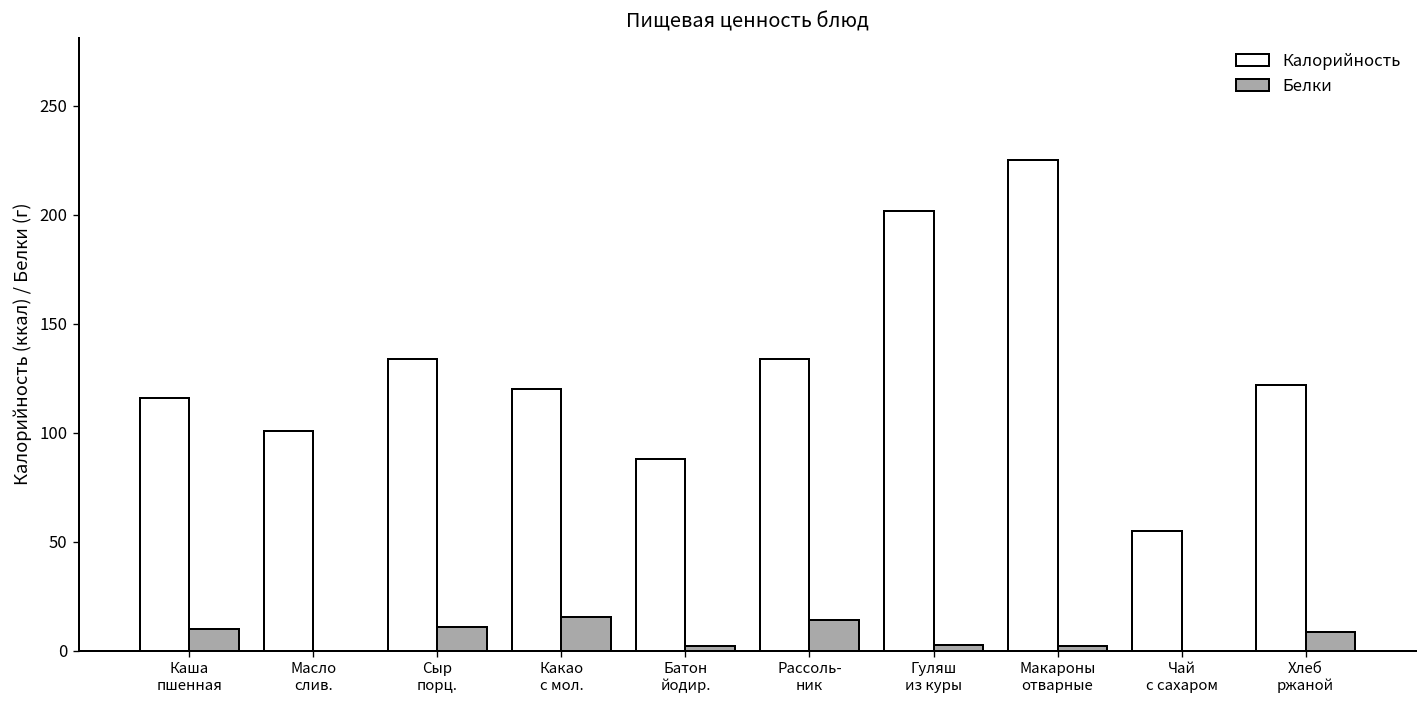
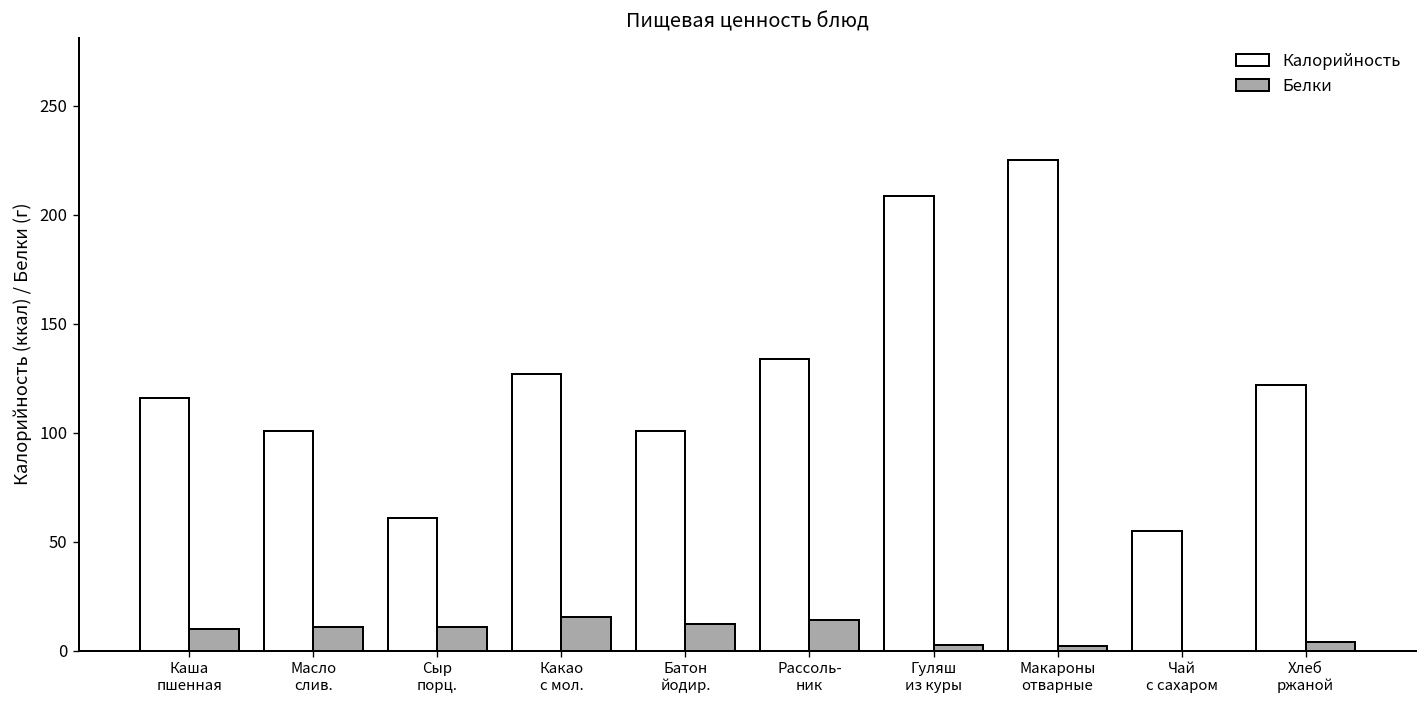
Белки, Масло слив.: 0 -> 11
Калорийность, Сыр порц.: 134 -> 61
Калорийность, Какао с мол.: 120 -> 127
Калорийность, Батон йодир.: 88 -> 101
Белки, Батон йодир.: 2 -> 12
Калорийность, Гуляш из куры: 202 -> 209
Белки, Хлеб ржаной: 9 -> 4
